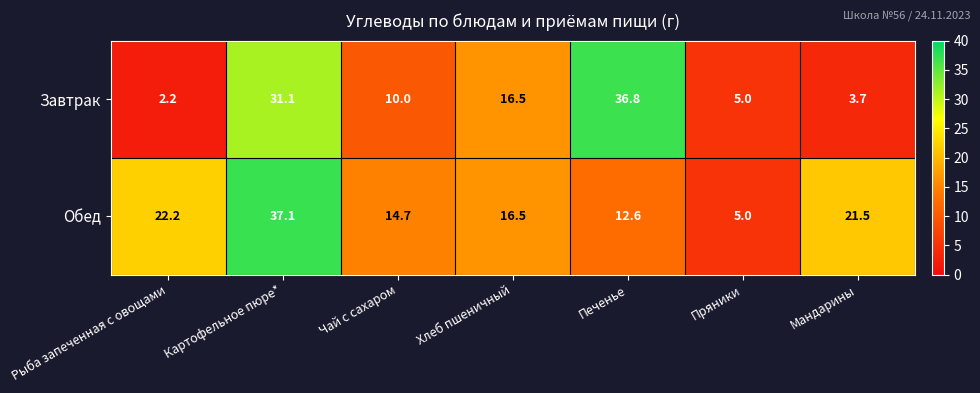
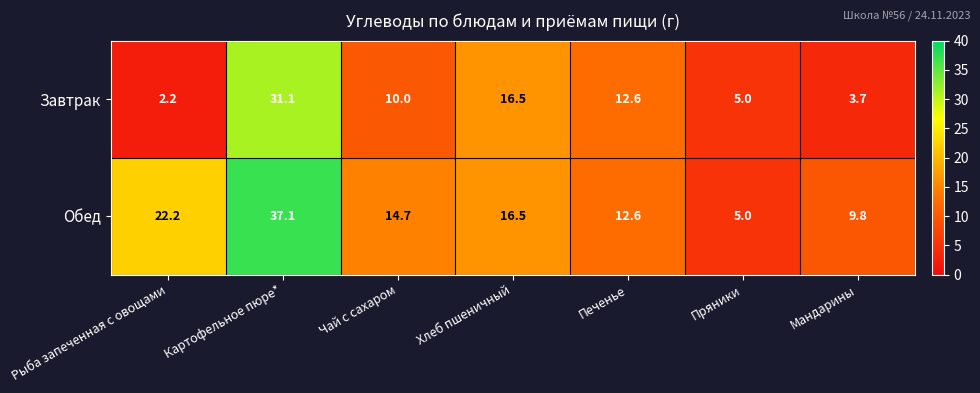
Завтрак, Печенье: 36.8 -> 12.6
Обед, Мандарины: 21.5 -> 9.8
